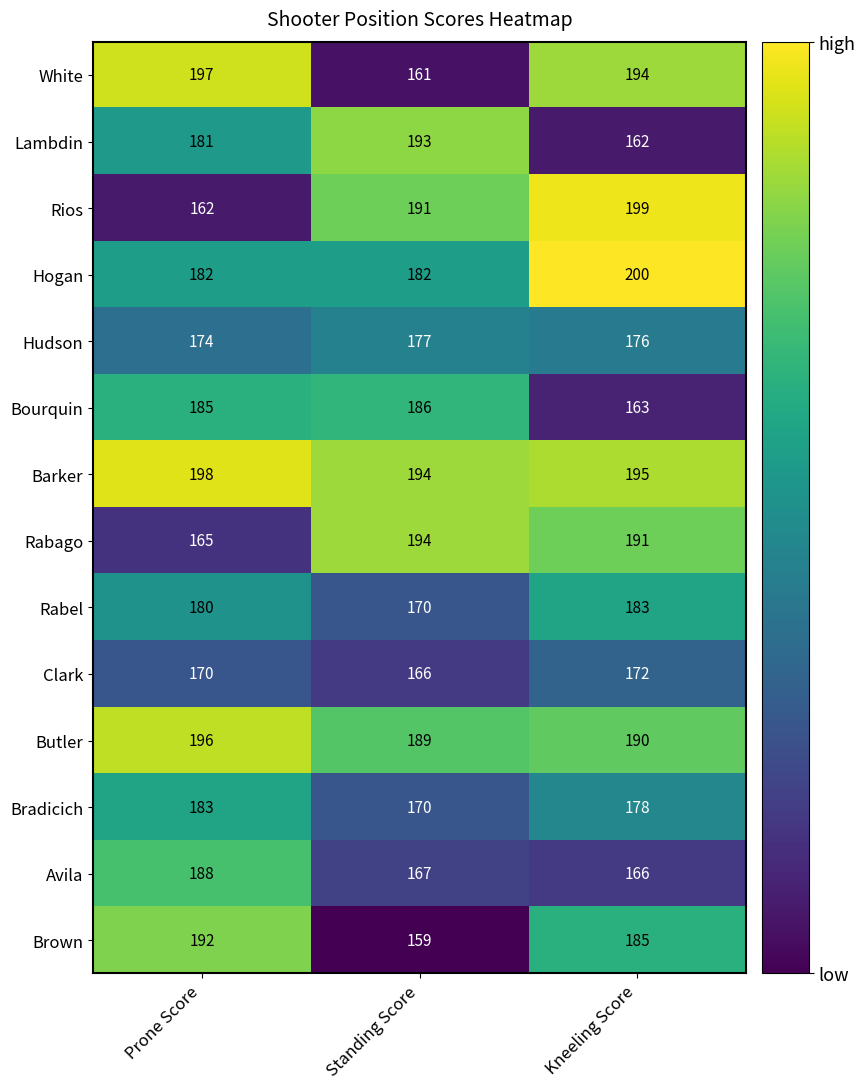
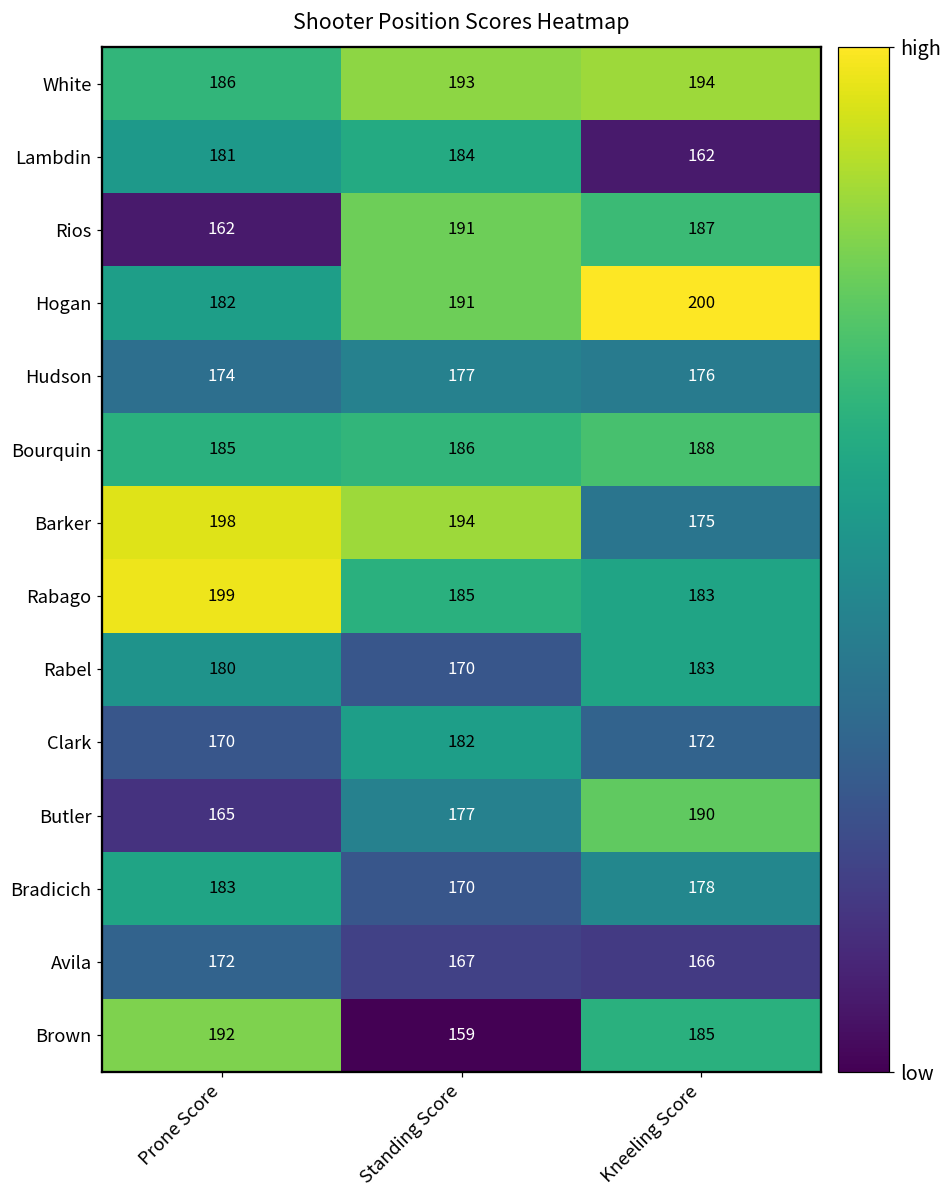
White, Prone Score: 197 -> 186
White, Standing Score: 161 -> 193
Lambdin, Standing Score: 193 -> 184
Rios, Kneeling Score: 199 -> 187
Hogan, Standing Score: 182 -> 191
Bourquin, Kneeling Score: 163 -> 188
Barker, Kneeling Score: 195 -> 175
Rabago, Prone Score: 165 -> 199
Rabago, Standing Score: 194 -> 185
Rabago, Kneeling Score: 191 -> 183
Clark, Standing Score: 166 -> 182
Butler, Prone Score: 196 -> 165
Butler, Standing Score: 189 -> 177
Avila, Prone Score: 188 -> 172
